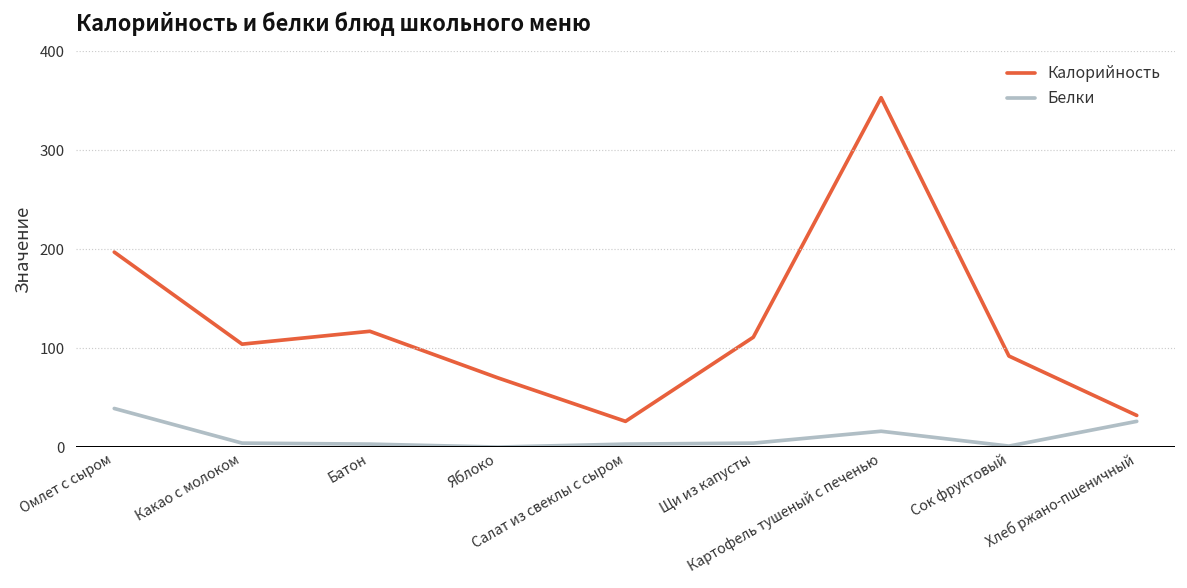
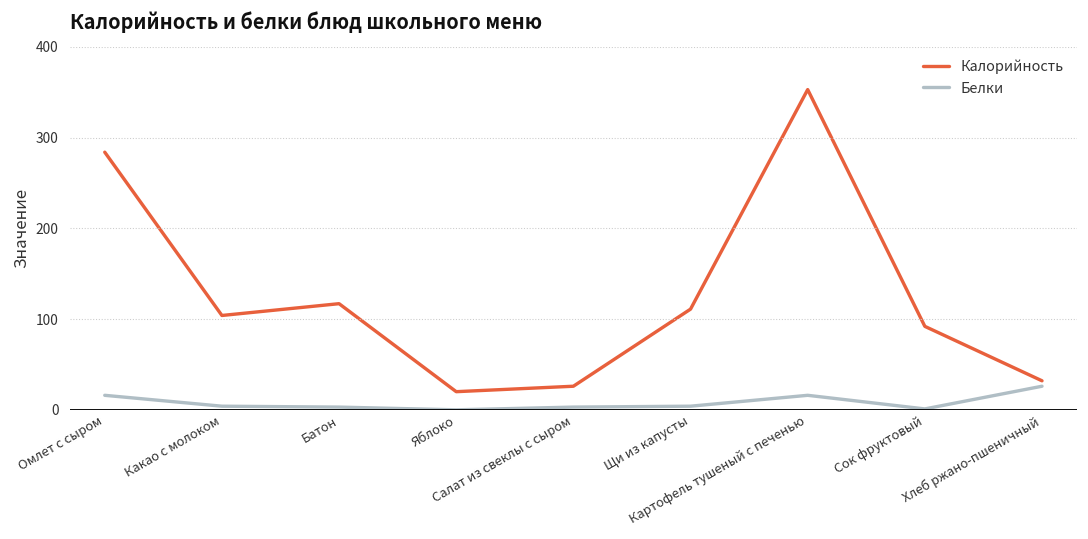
Калорийность, Омлет с сыром: 200 -> 280
Белки, Омлет с сыром: 40 -> 20
Калорийность, Яблоко: 70 -> 20
